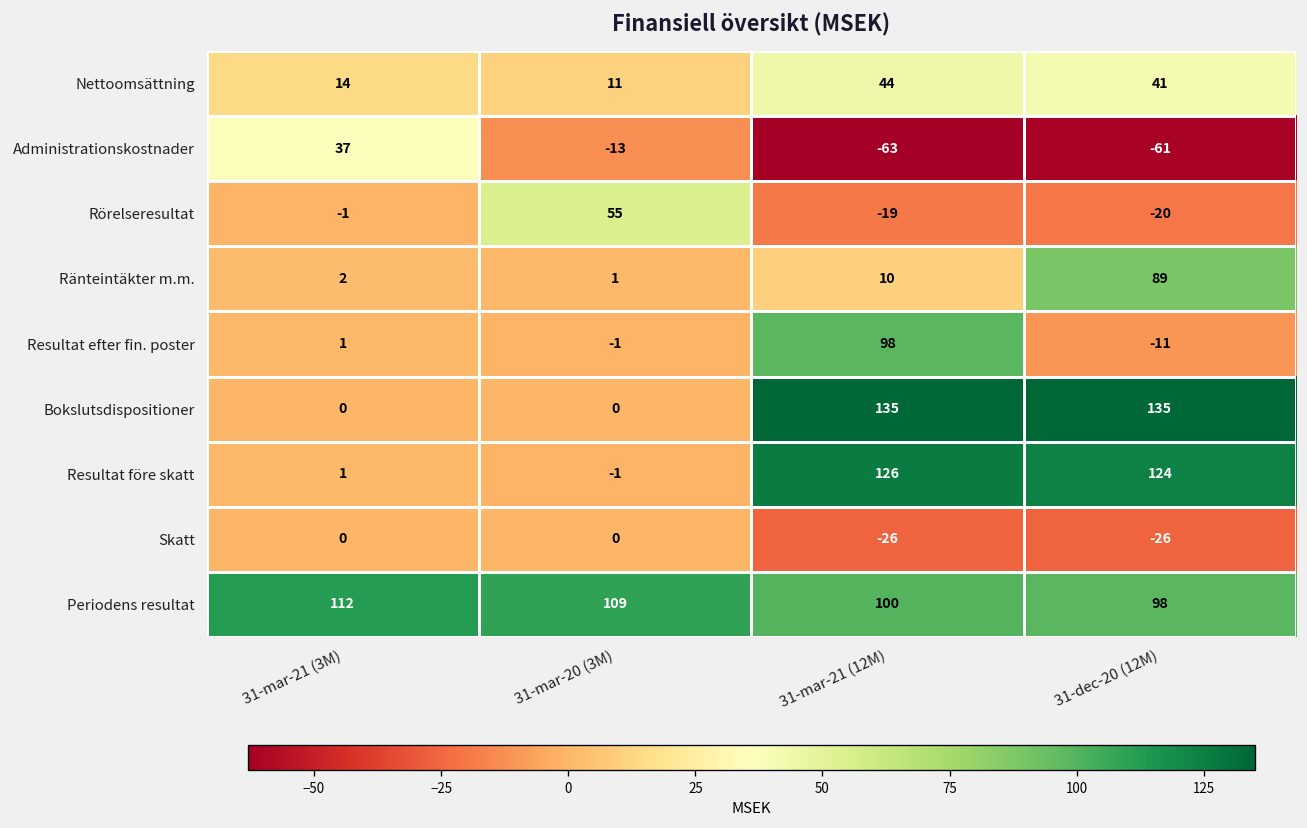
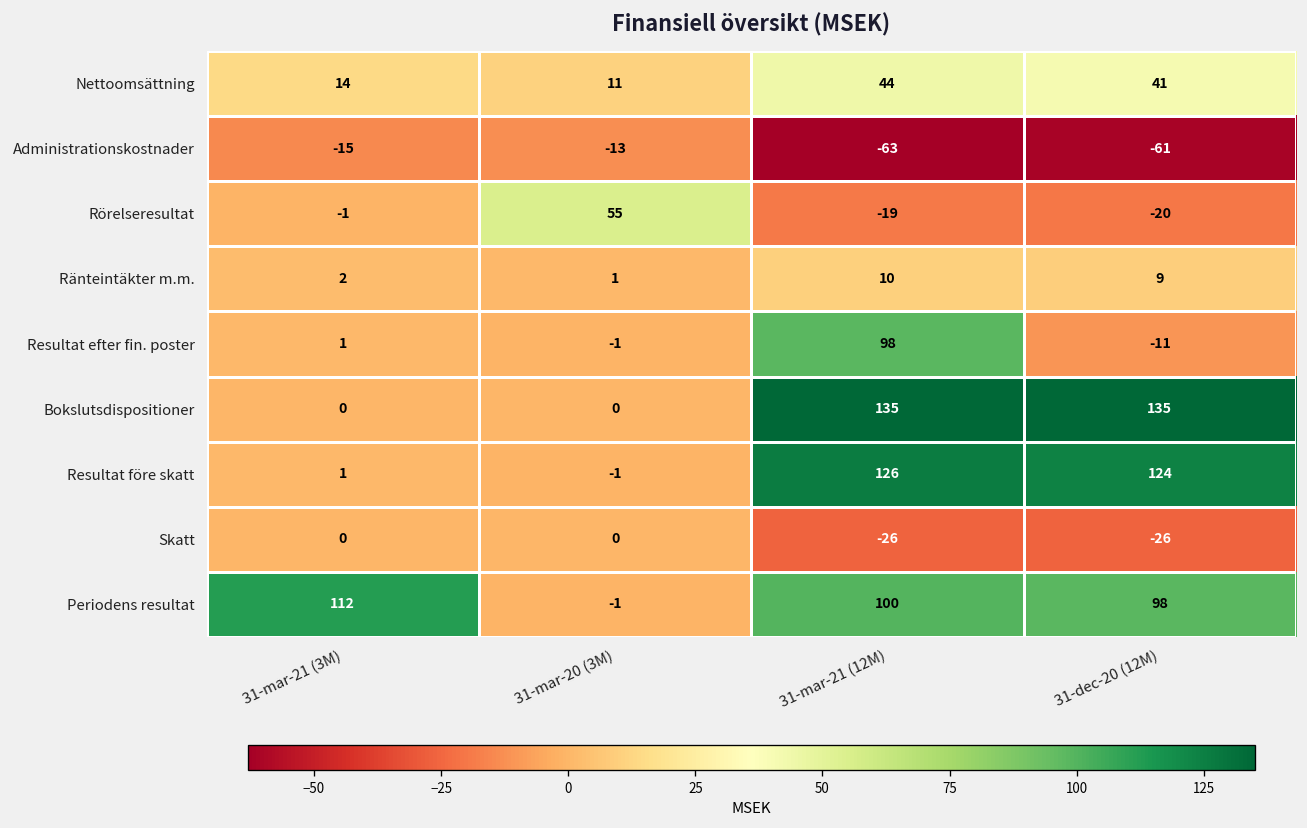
Administrationskostnader, 31-mar-21 (3M): 37 -> -15
Ränteintäkter m.m., 31-dec-20 (12M): 89 -> 9
Periodens resultat, 31-mar-20 (3M): 109 -> -1
